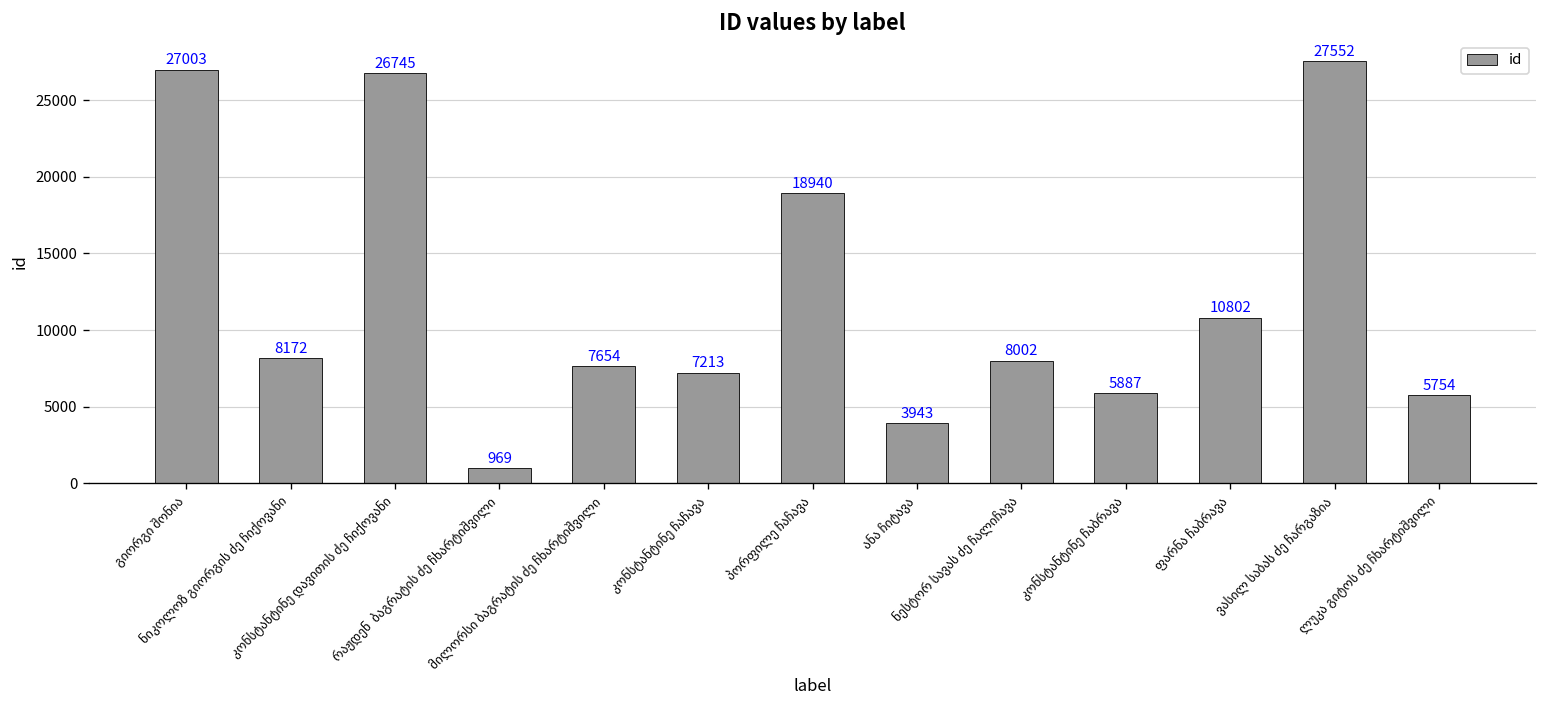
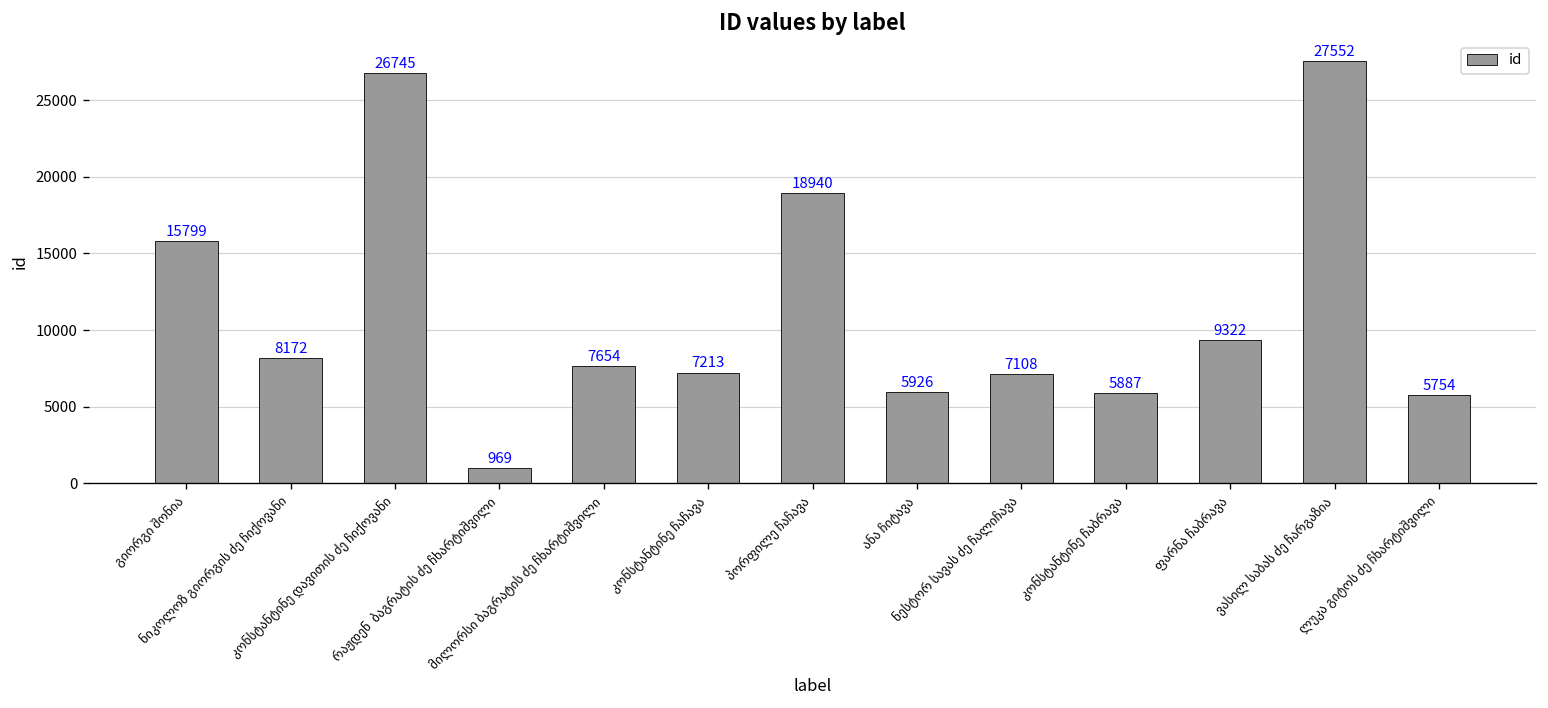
გიორგი შონია: 27003 -> 15799
ანა ჩიტავა: 3943 -> 5926
ნესტორ სავას ძე ჩალიჩავა: 8002 -> 7108
ფარნა ჩაბრავა: 10802 -> 9322
